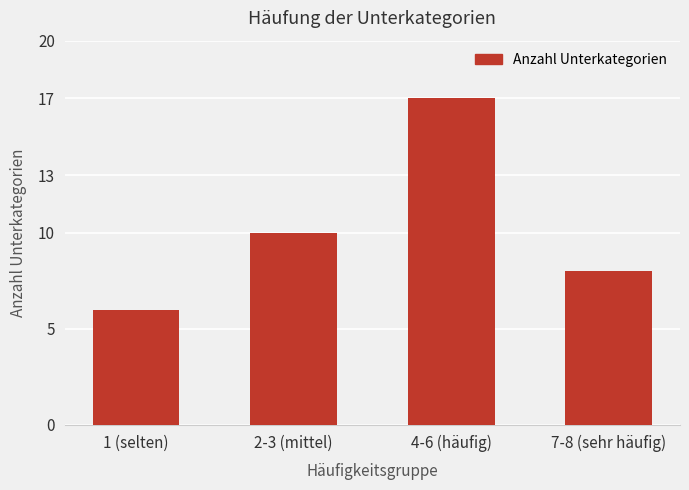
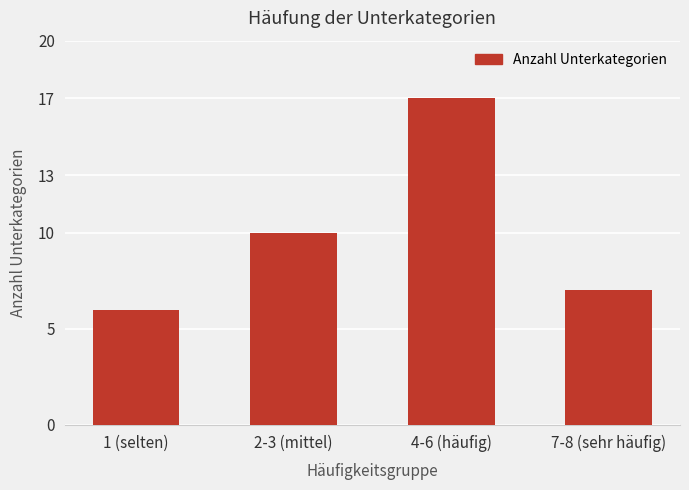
7-8 (sehr häufig): 8 -> 7
